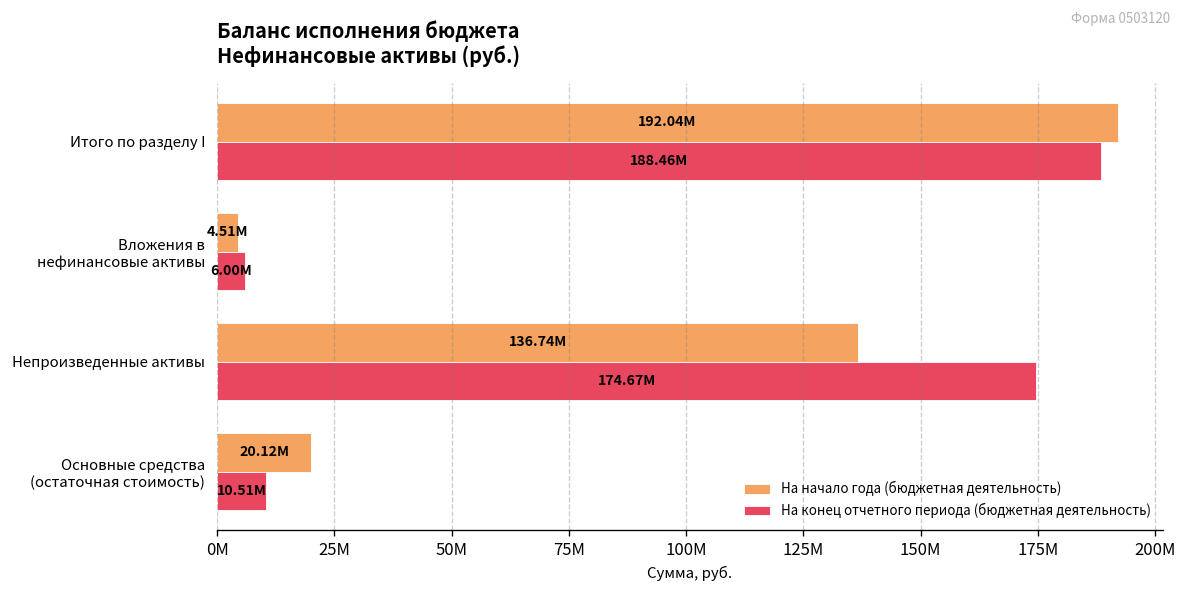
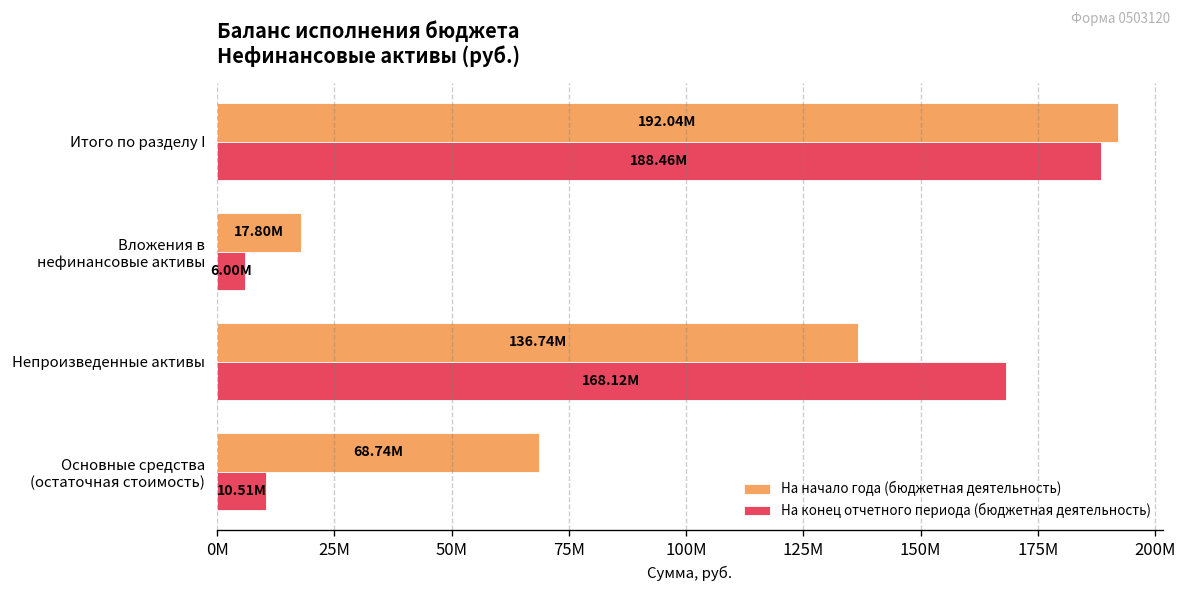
На начало года (бюджетная деятельность), Вложения в нефинансовые активы: 4.51M -> 17.80M
На конец отчетного периода (бюджетная деятельность), Непроизведенные активы: 174.67M -> 168.12M
На начало года (бюджетная деятельность), Основные средства (остаточная стоимость): 20.12M -> 68.74M
